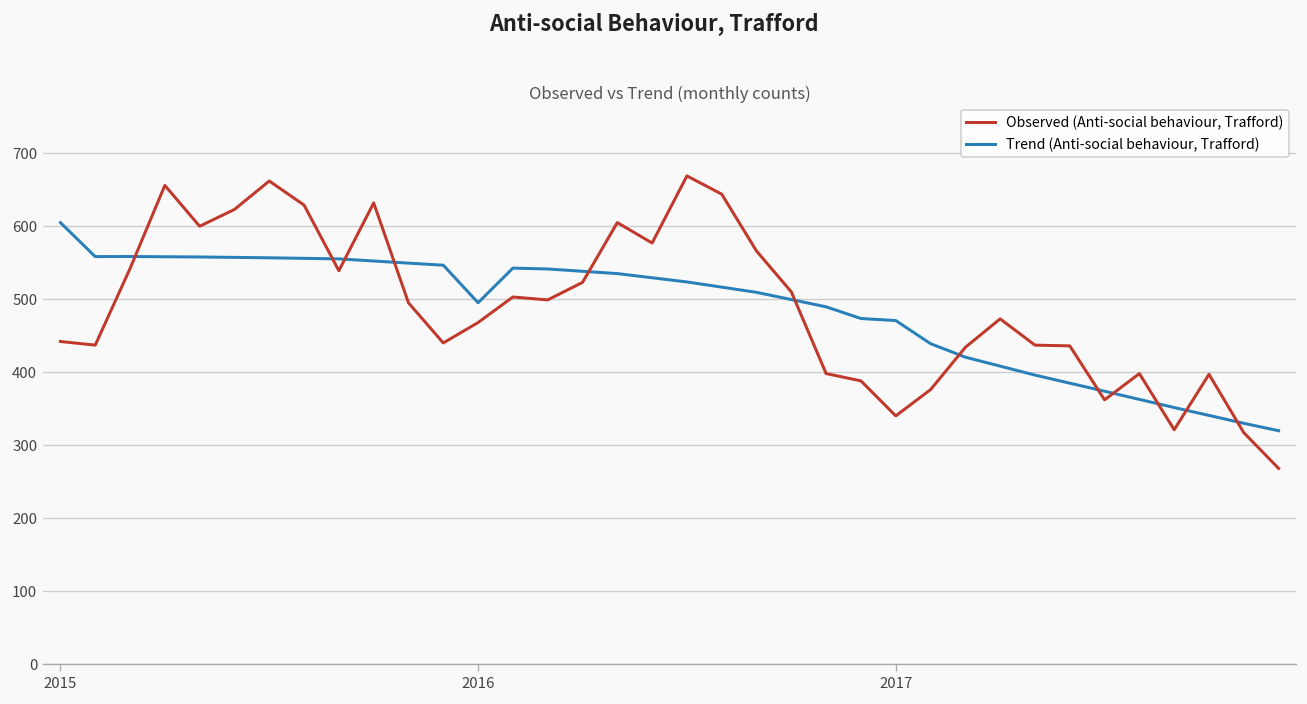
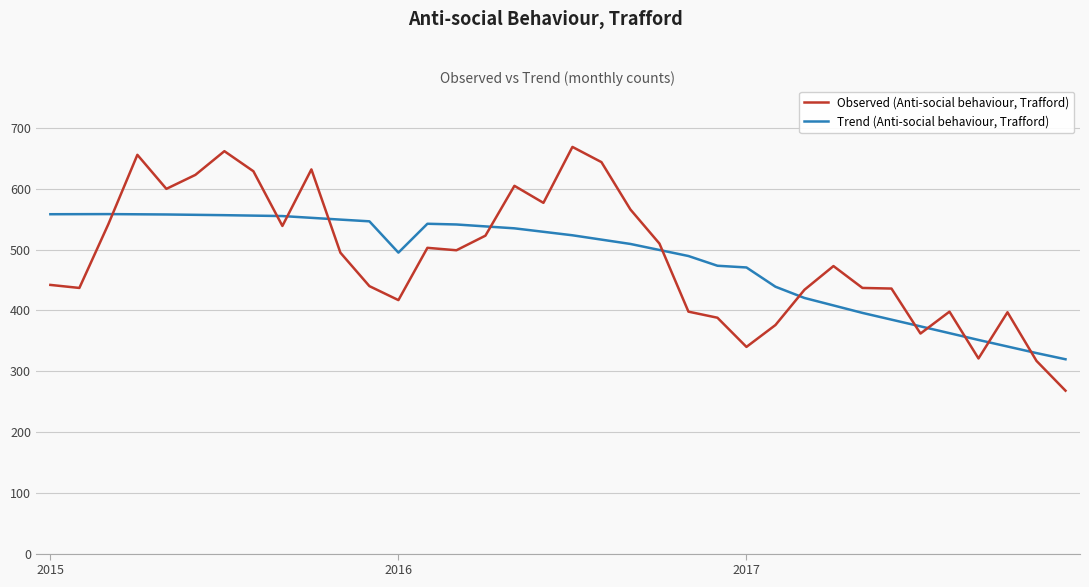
Trend (Anti-social behaviour, Trafford), 2015: 600 -> 560
Observed (Anti-social behaviour, Trafford), 2016: 470 -> 420
